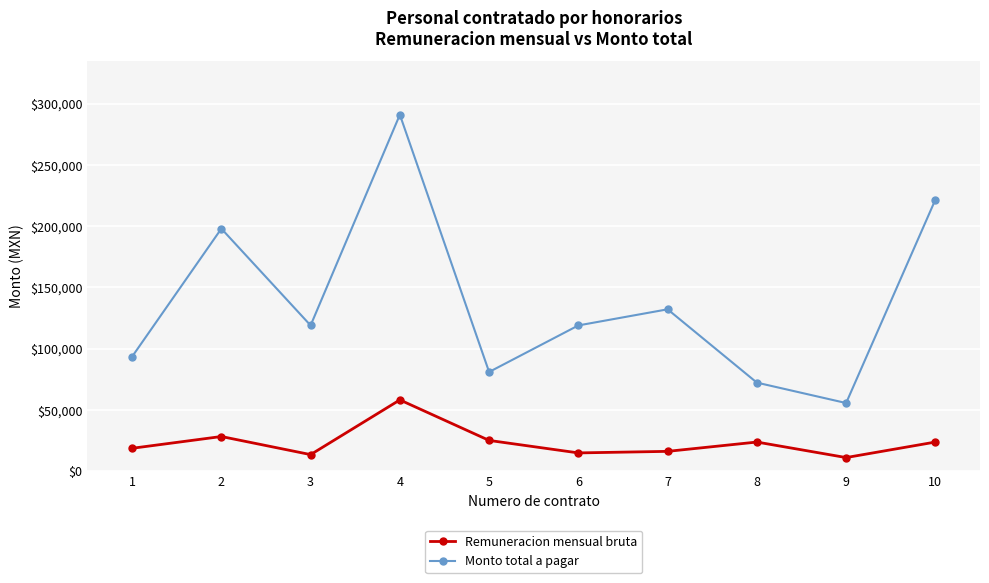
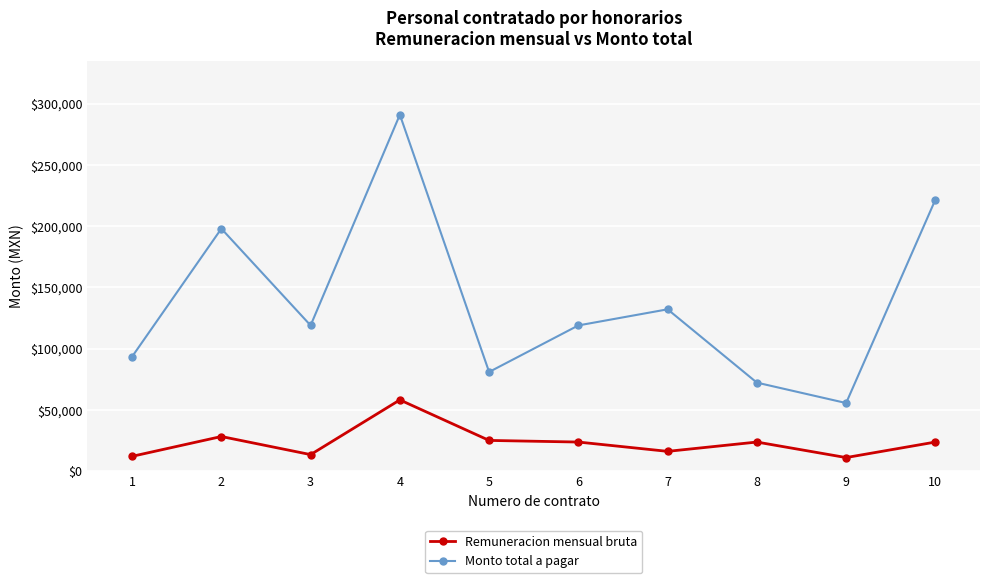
Remuneracion mensual bruta, 1: $19,000 -> $12,000
Remuneracion mensual bruta, 6: $15,000 -> $24,000
